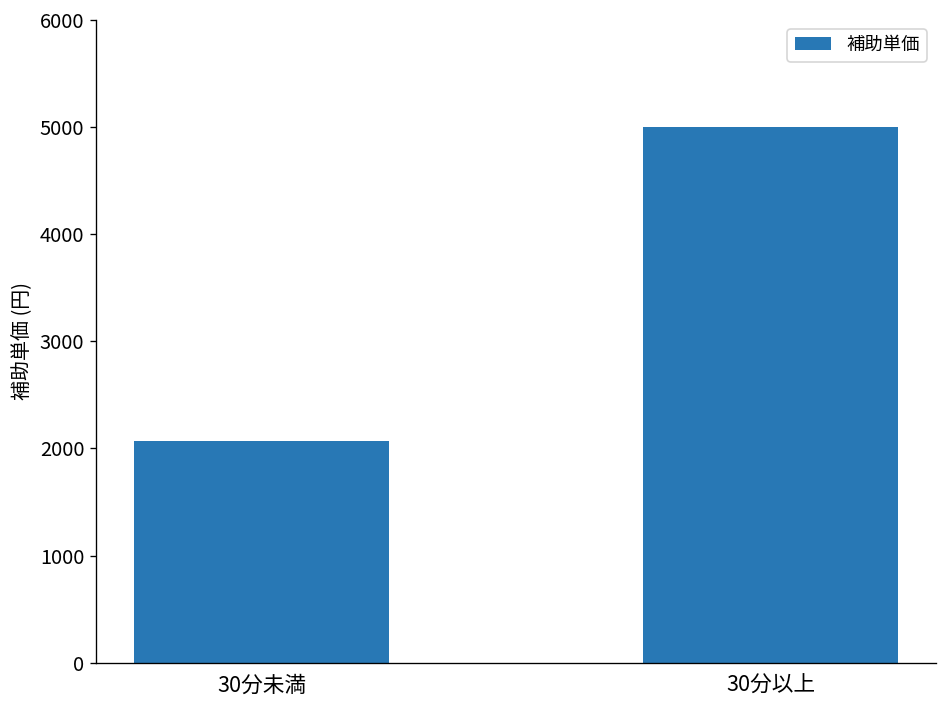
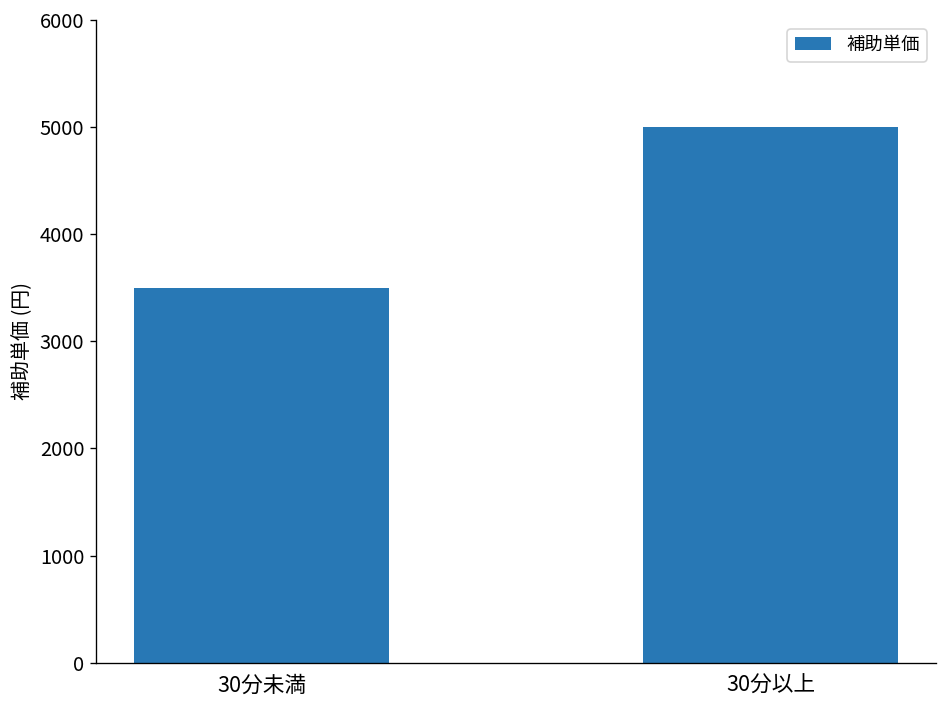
30分未満: 2100 -> 3500
